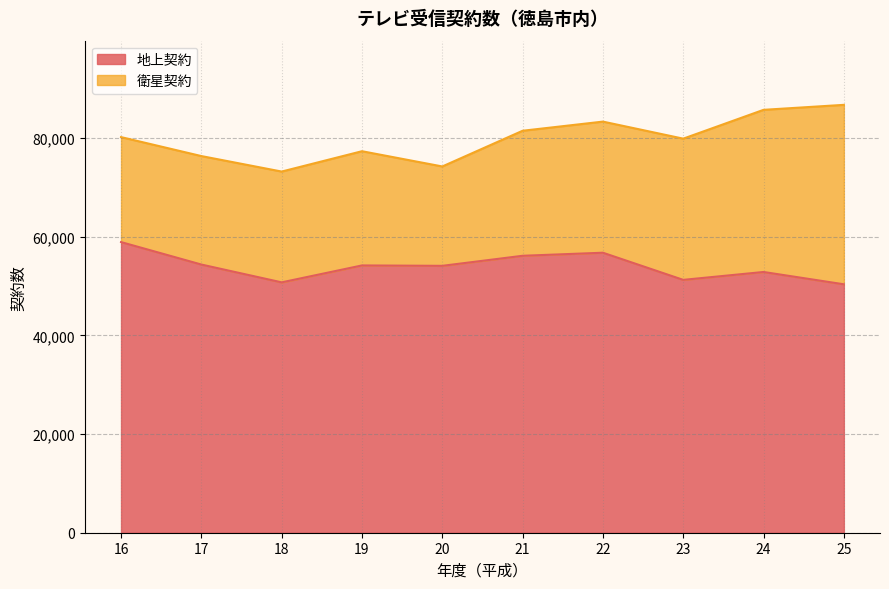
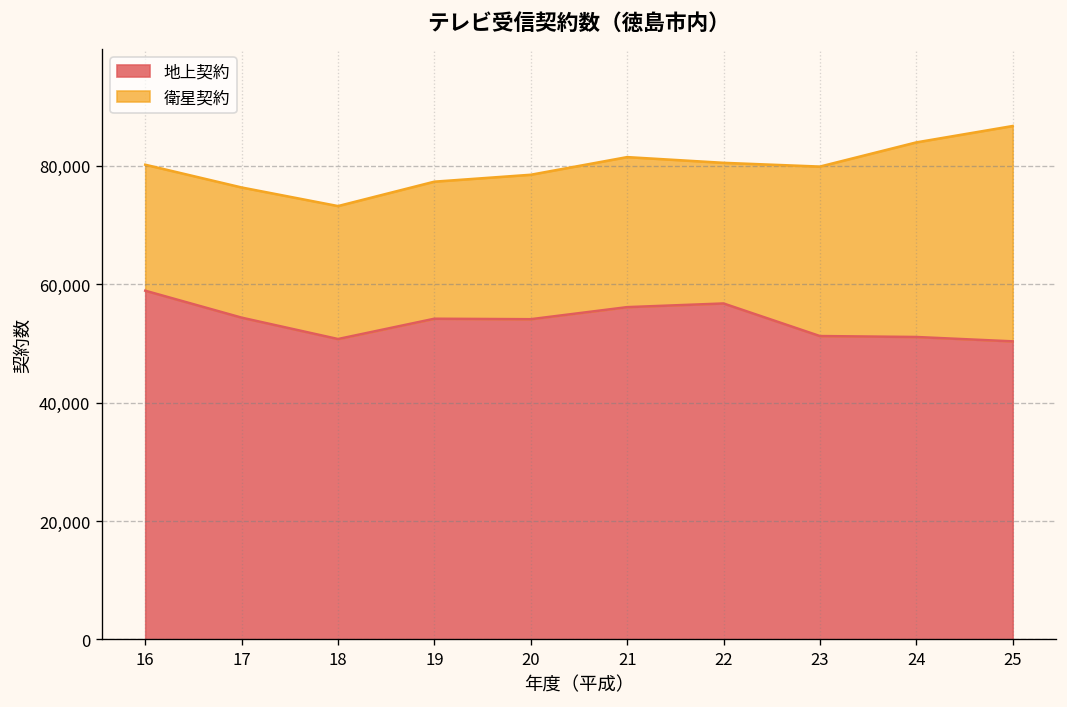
衛星契約, 20: 20,000 -> 24,000
衛星契約, 22: 27,000 -> 24,000
地上契約, 24: 53,000 -> 51,000
